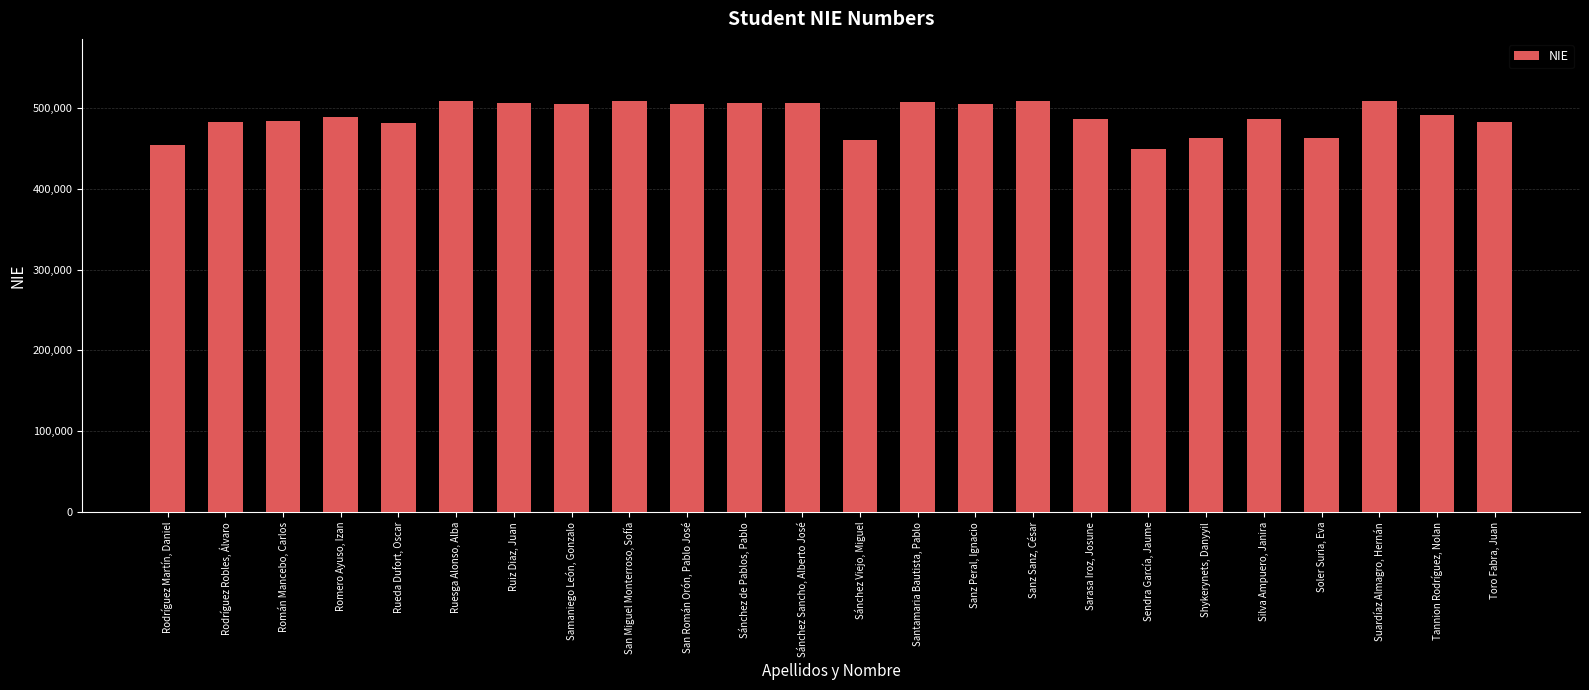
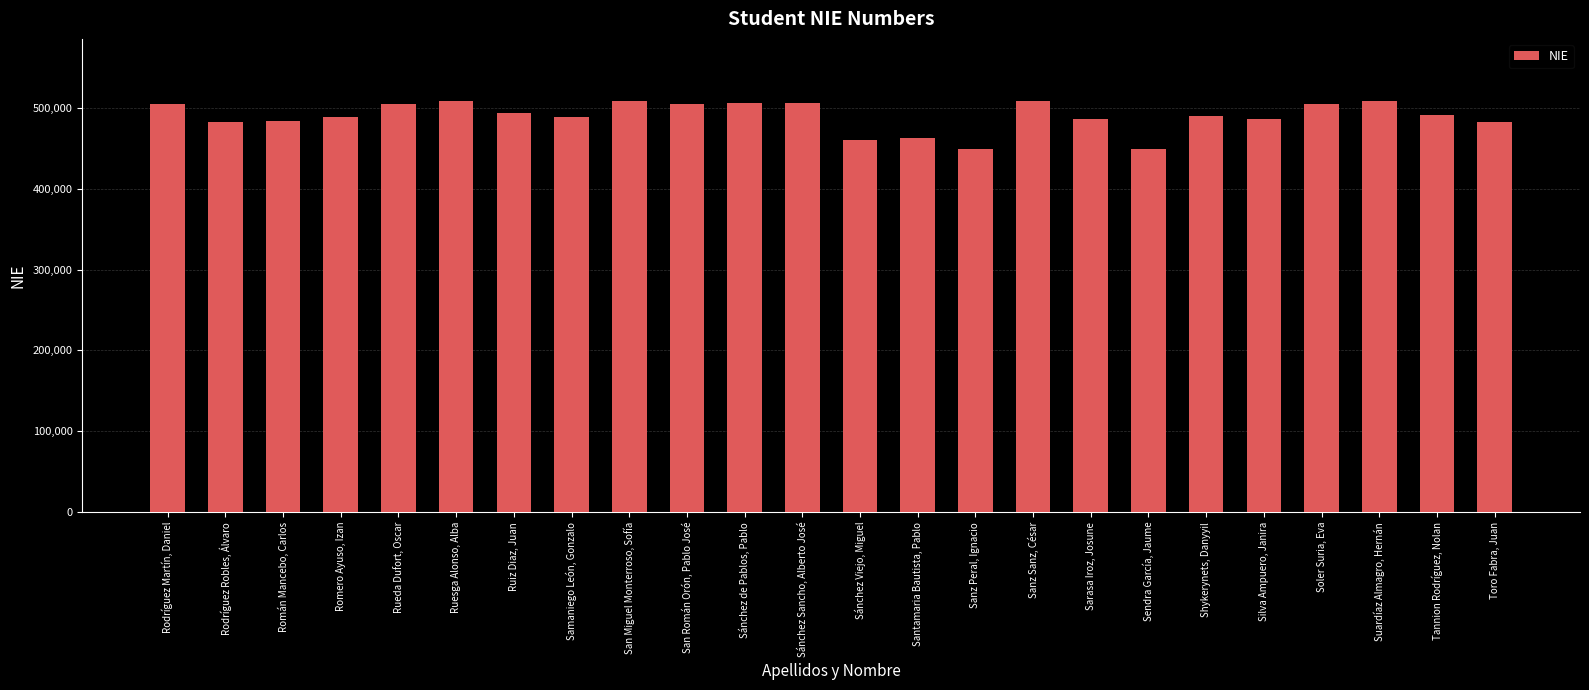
Rodríguez Martín, Daniel: 450,000 -> 500,000
Rueda Dufort, Oscar: 480,000 -> 500,000
Ruiz Diaz, Juan: 510,000 -> 490,000
Samaniego León, Gonzalo: 500,000 -> 490,000
Santamaria Bautista, Pablo: 510,000 -> 460,000
Sanz Peral, Ignacio: 500,000 -> 450,000
Shykerynets, Danyyil: 460,000 -> 490,000
Soler Suria, Eva: 460,000 -> 510,000
